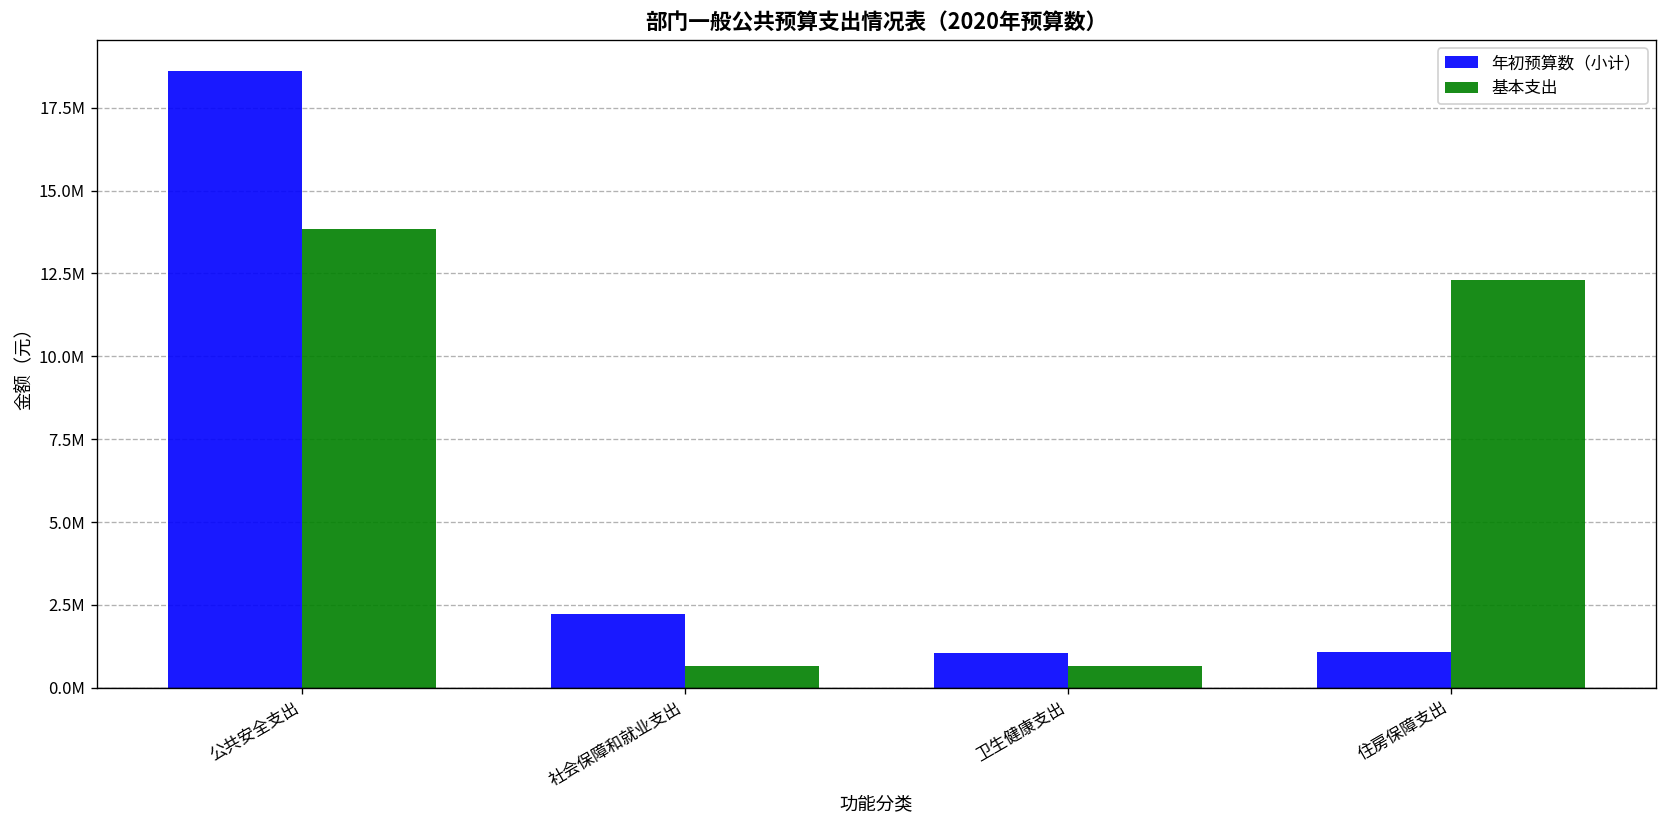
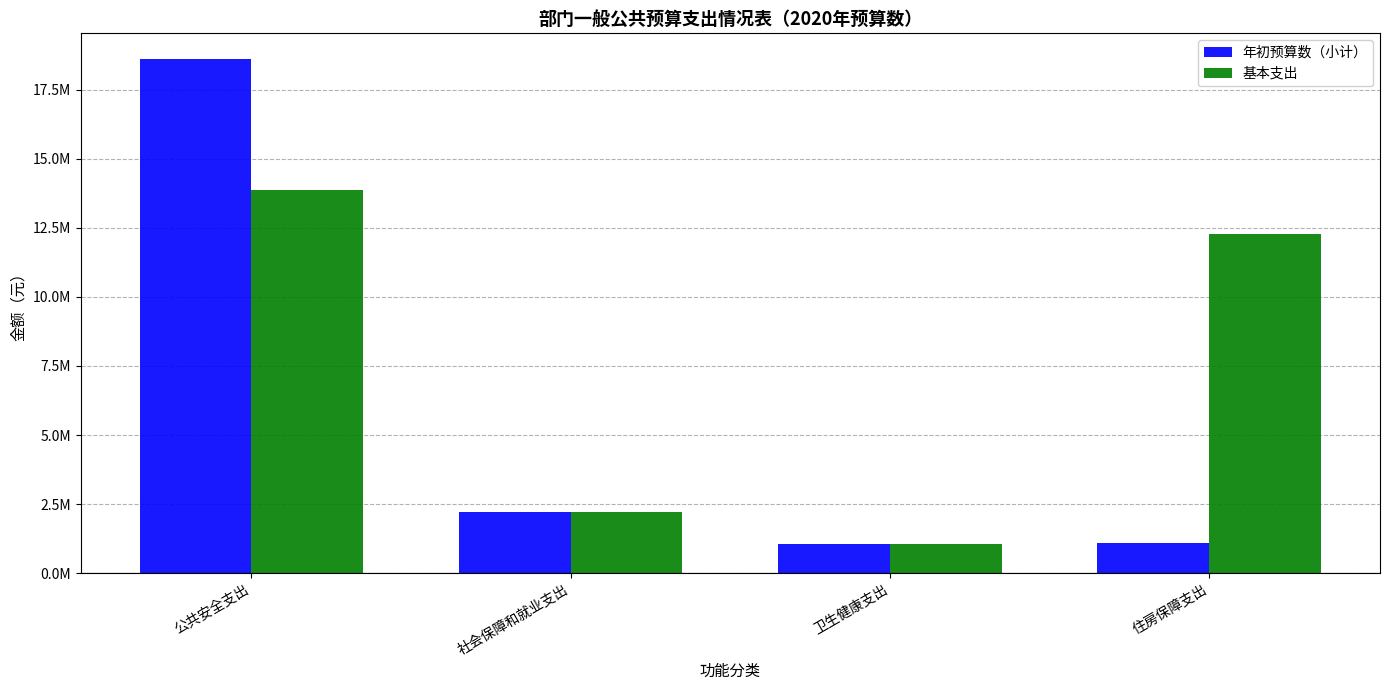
基本支出, 社会保障和就业支出: 700000 -> 2200000
基本支出, 卫生健康支出: 700000 -> 1000000
